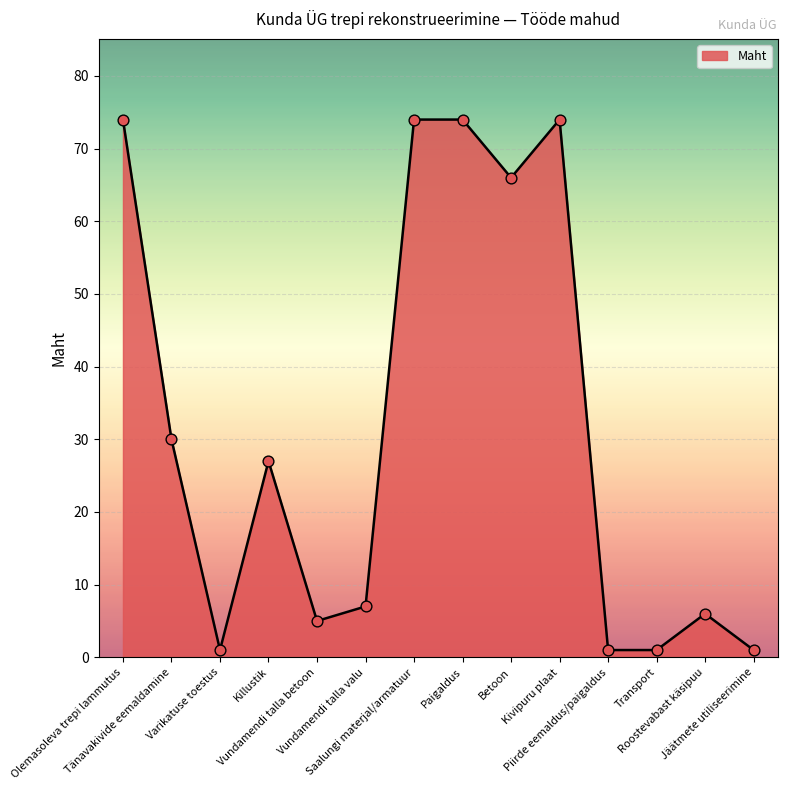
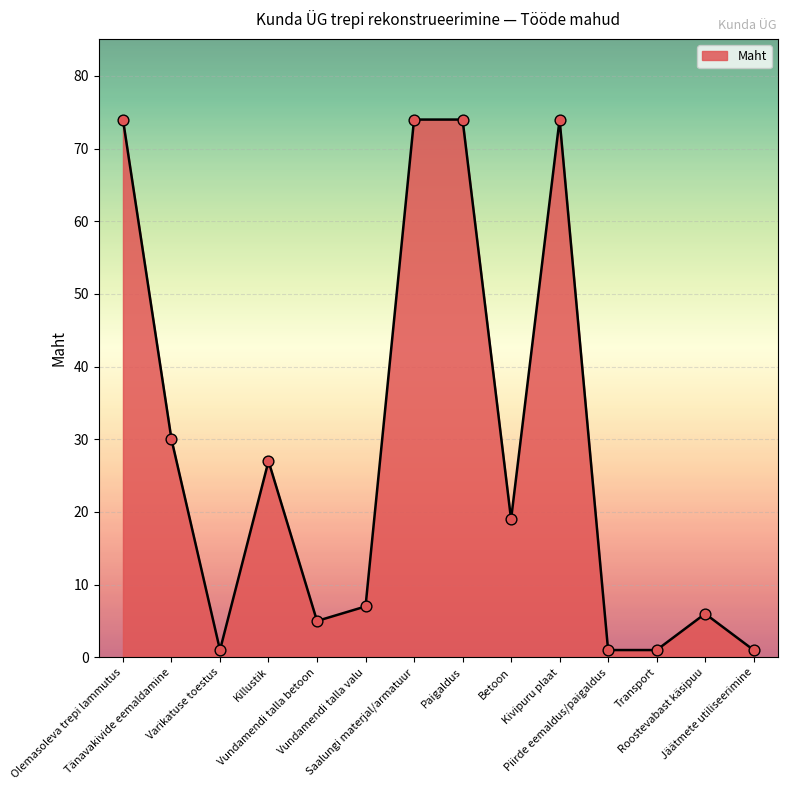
Betoon: 66 -> 19
